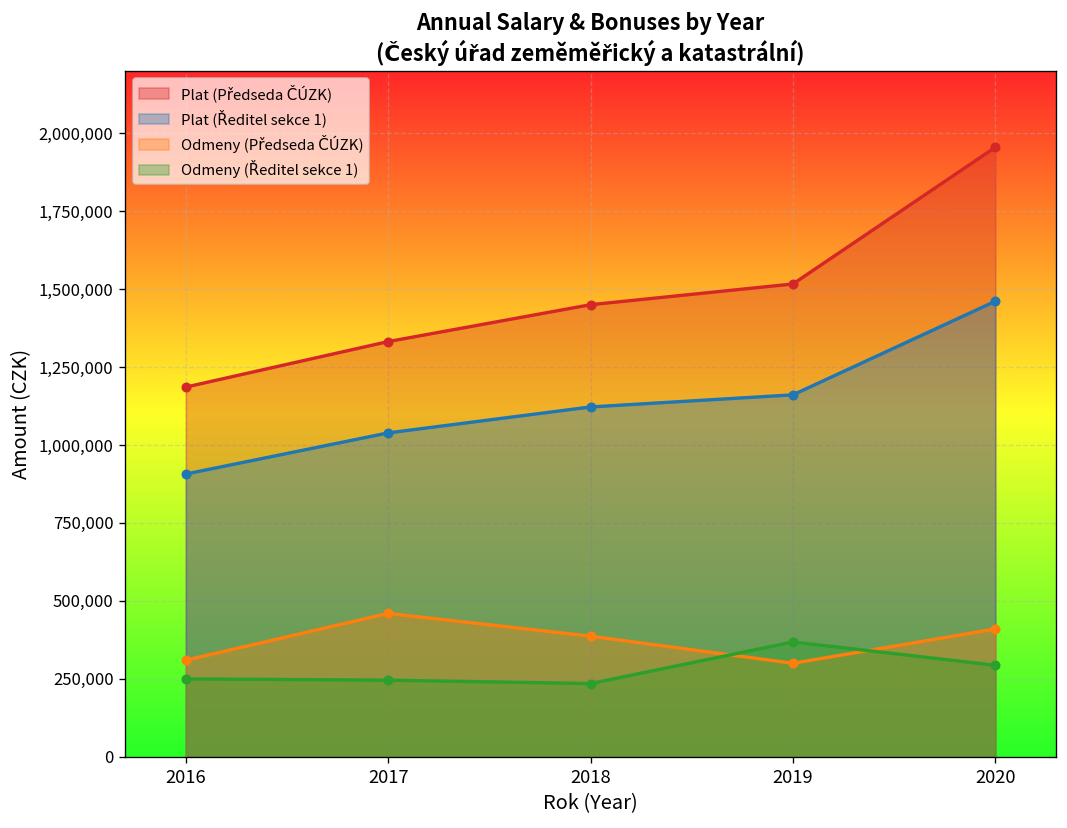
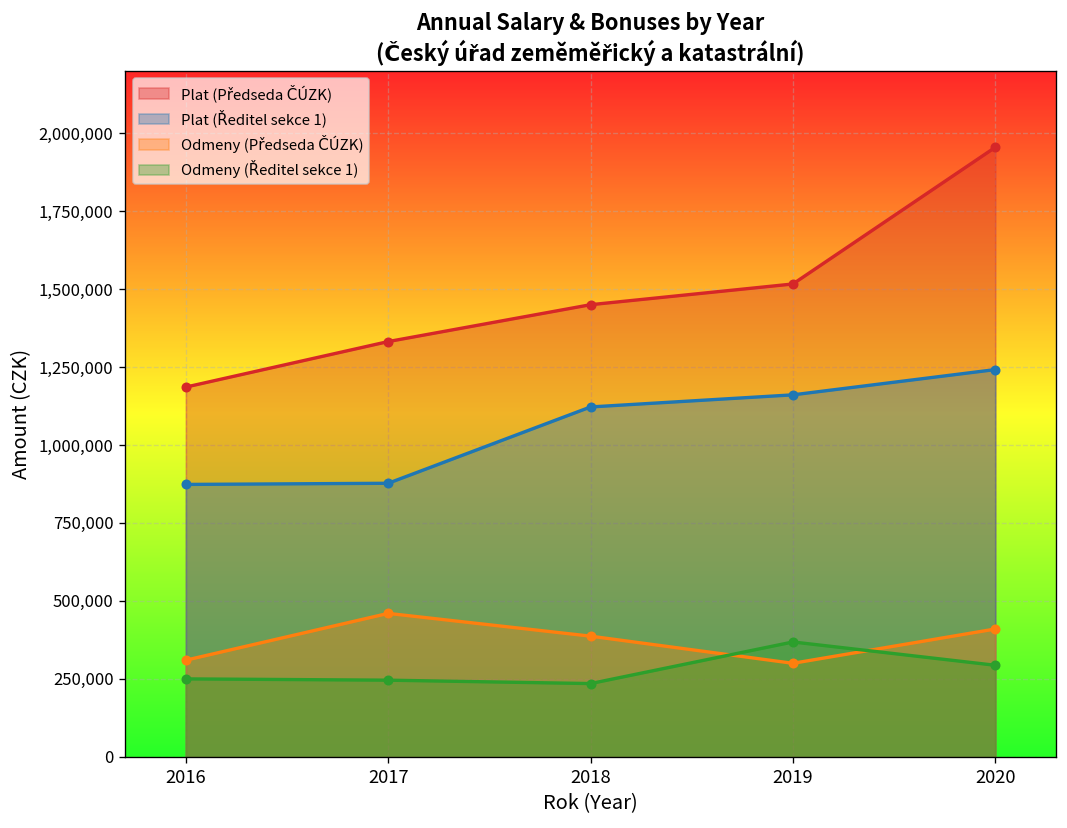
Plat (Ředitel sekce 1), 2016: 910,000 -> 870,000
Plat (Ředitel sekce 1), 2017: 1,040,000 -> 880,000
Plat (Ředitel sekce 1), 2020: 1,460,000 -> 1,240,000
